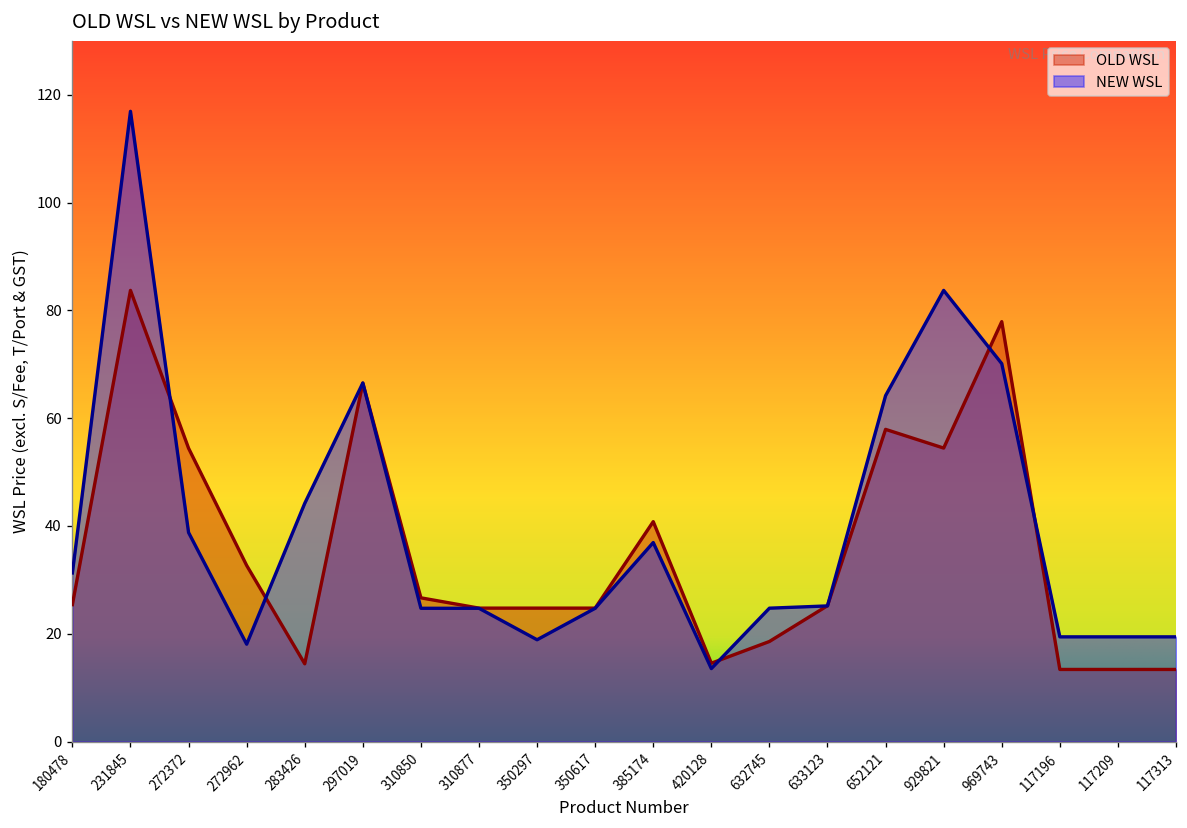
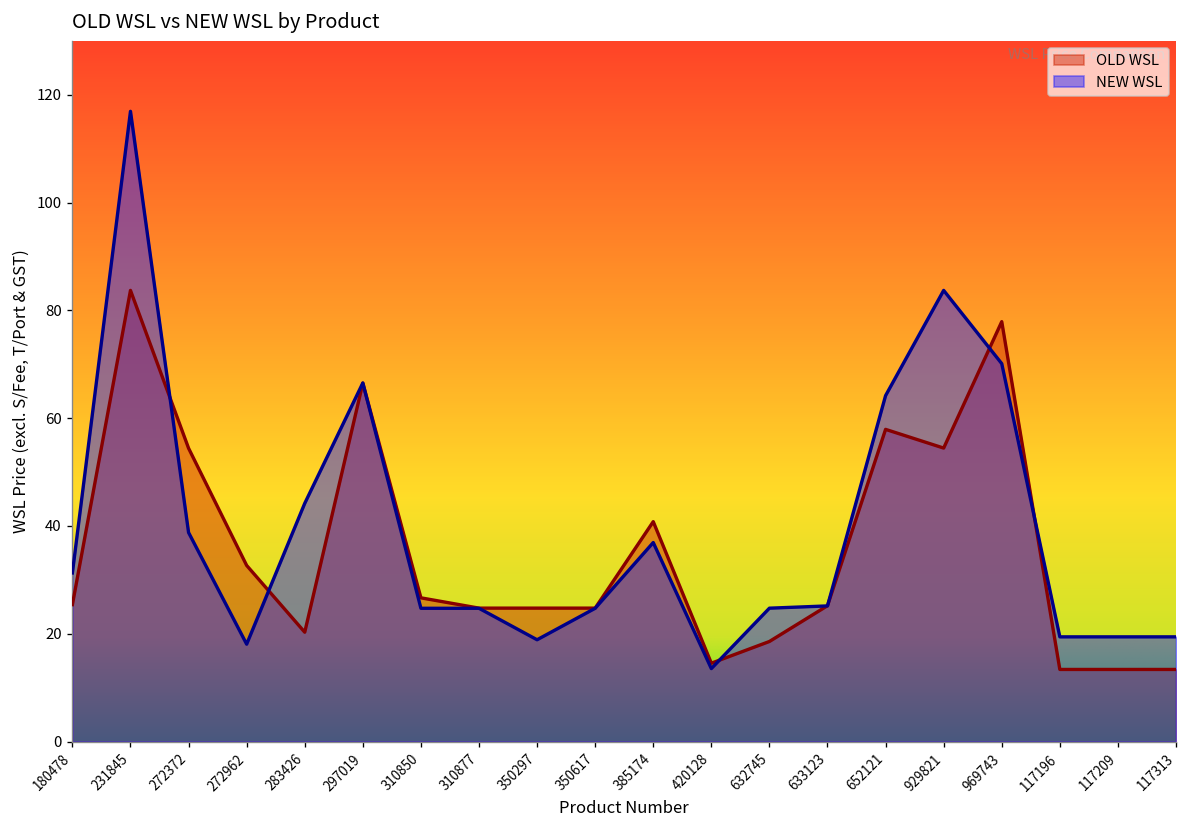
OLD WSL, 283426: 14 -> 20
